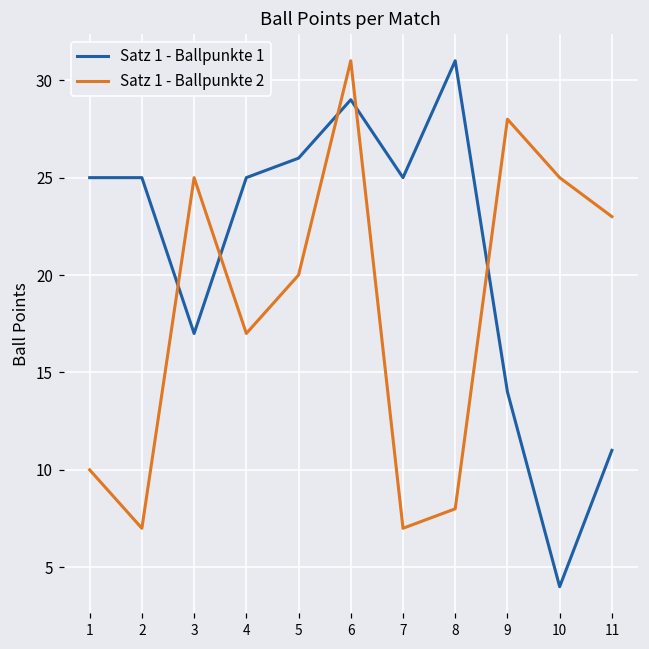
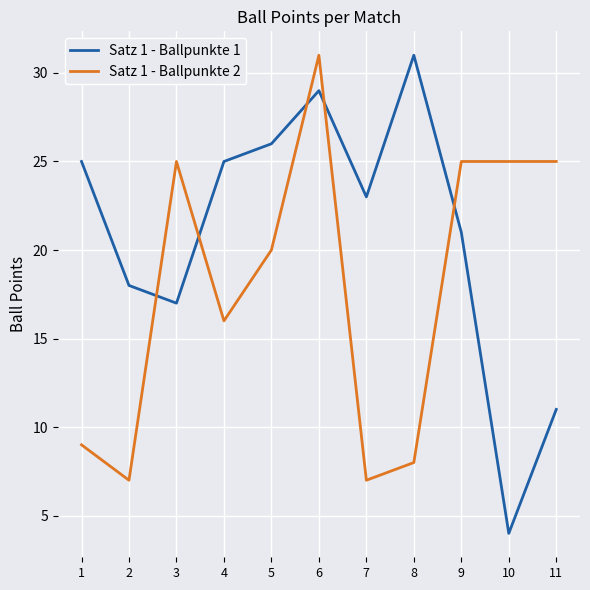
Satz 1 - Ballpunkte 2, 1: 10 -> 9
Satz 1 - Ballpunkte 1, 2: 25 -> 18
Satz 1 - Ballpunkte 2, 4: 17 -> 16
Satz 1 - Ballpunkte 1, 7: 25 -> 23
Satz 1 - Ballpunkte 1, 9: 14 -> 21
Satz 1 - Ballpunkte 2, 9: 28 -> 25
Satz 1 - Ballpunkte 2, 11: 23 -> 25
